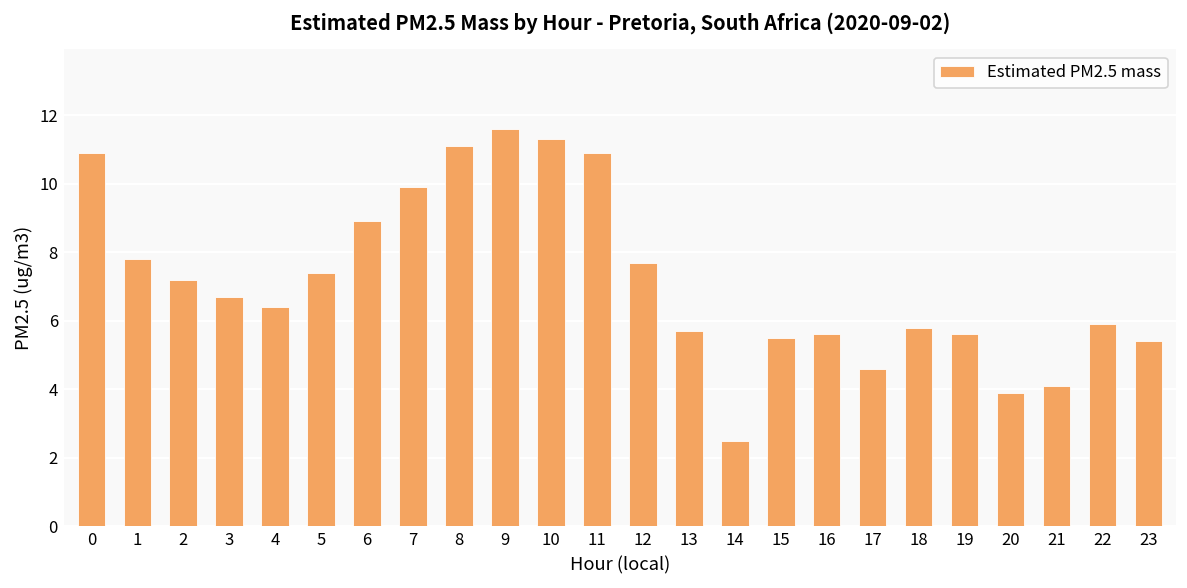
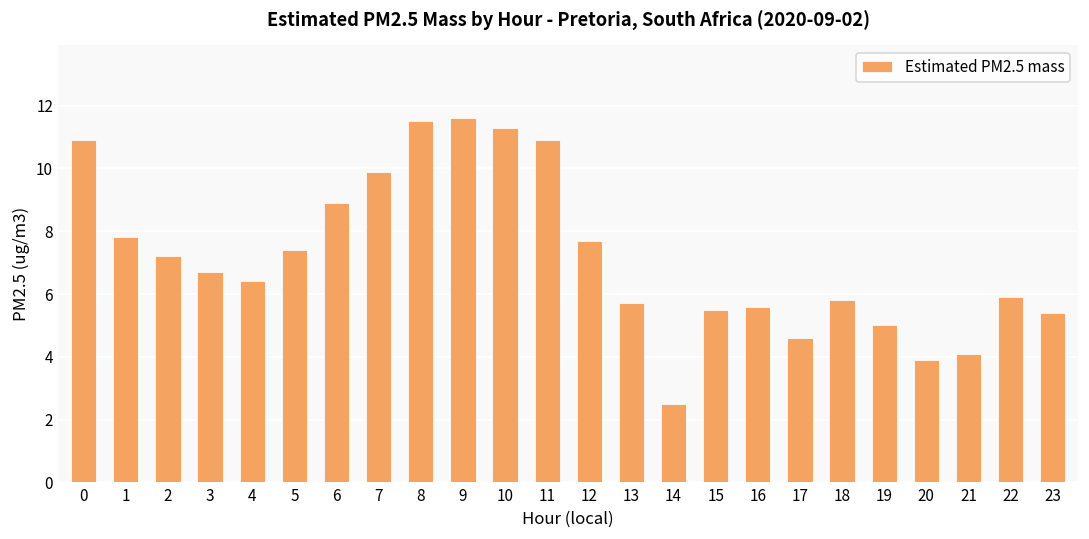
8: 11.1 -> 11.5
19: 5.6 -> 5.0
